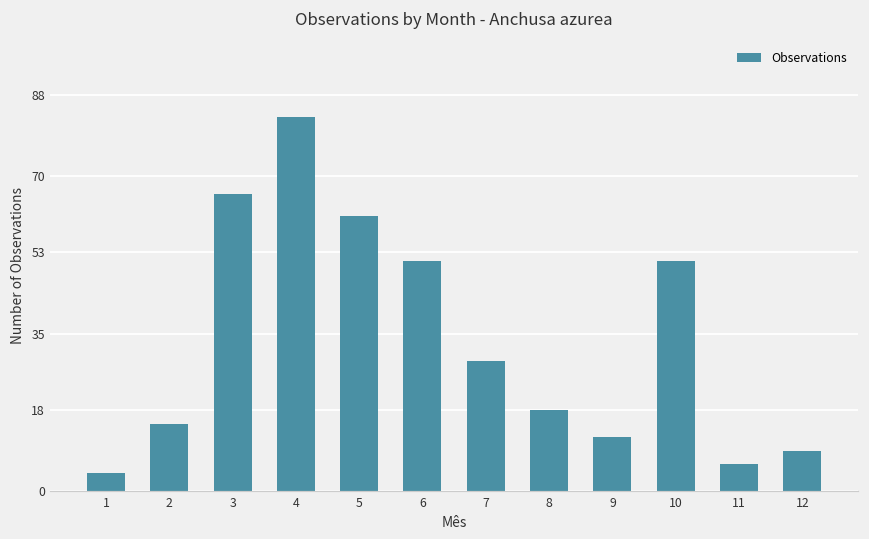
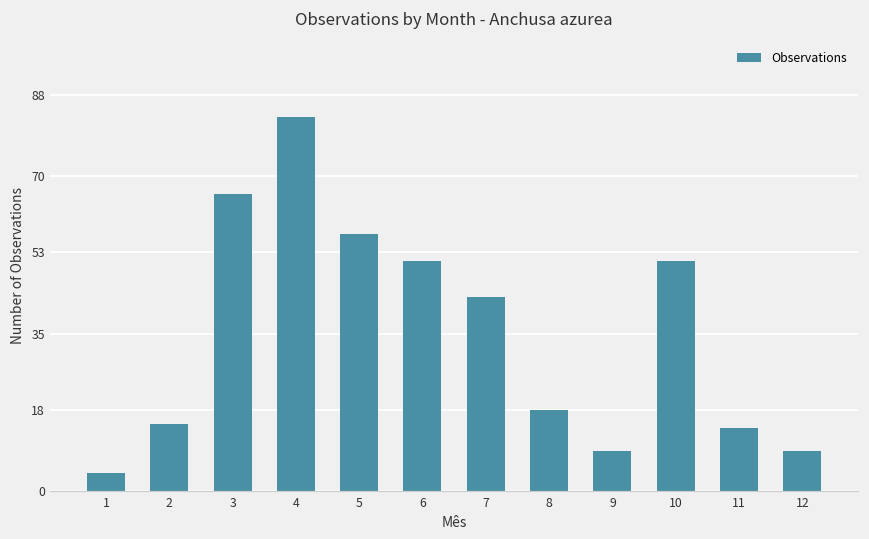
5: 61 -> 57
7: 29 -> 43
9: 12 -> 9
11: 6 -> 14
